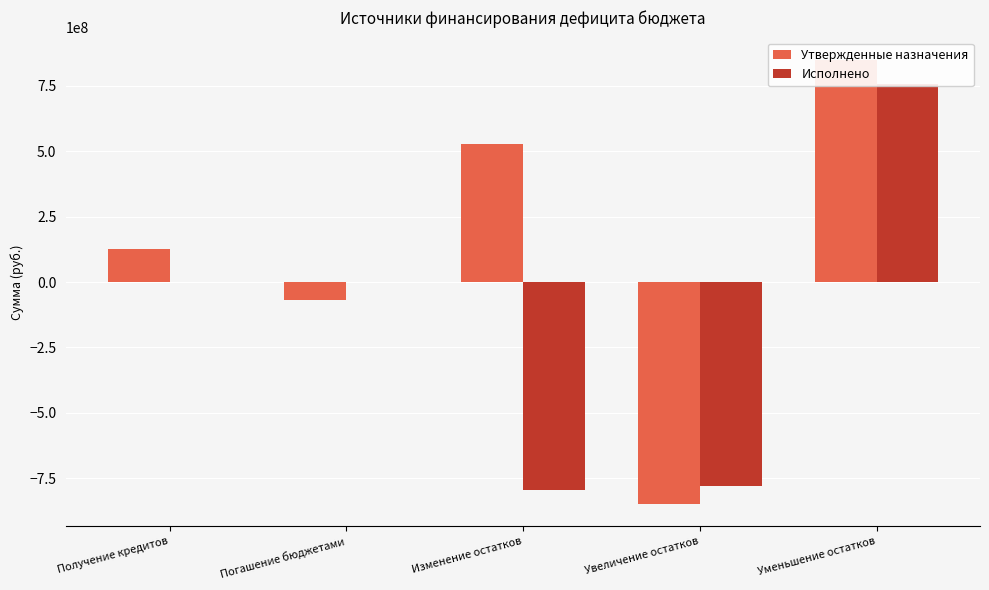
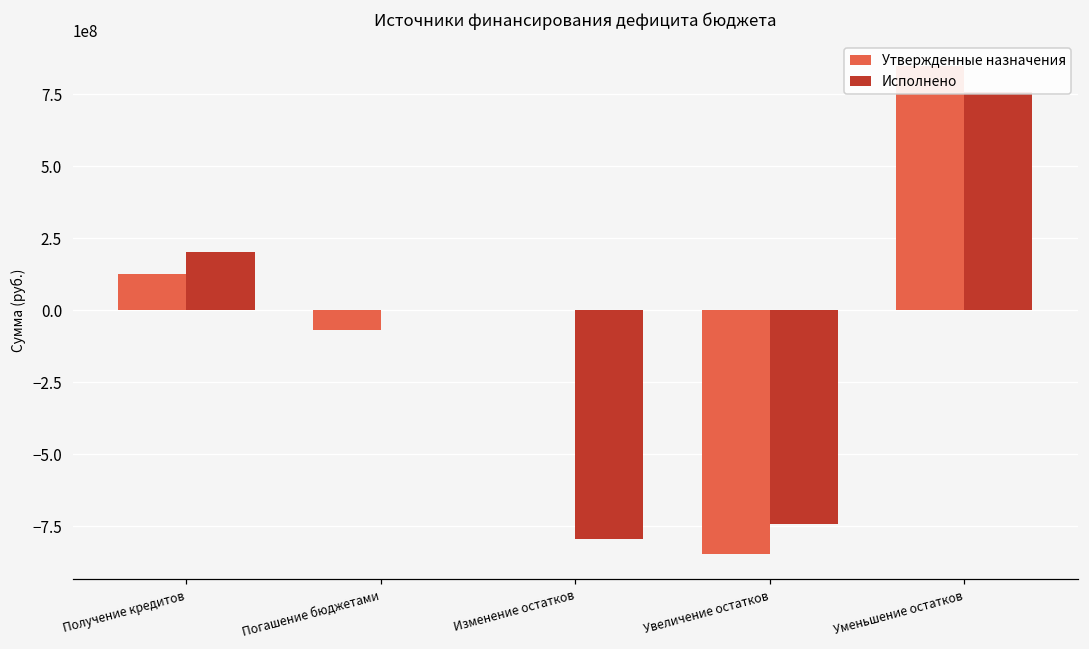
Исполнено, Получение кредитов: 0 -> 200000000
Утвержденные назначения, Изменение остатков: 530000000 -> 0
Исполнено, Увеличение остатков: -780000000 -> -740000000
